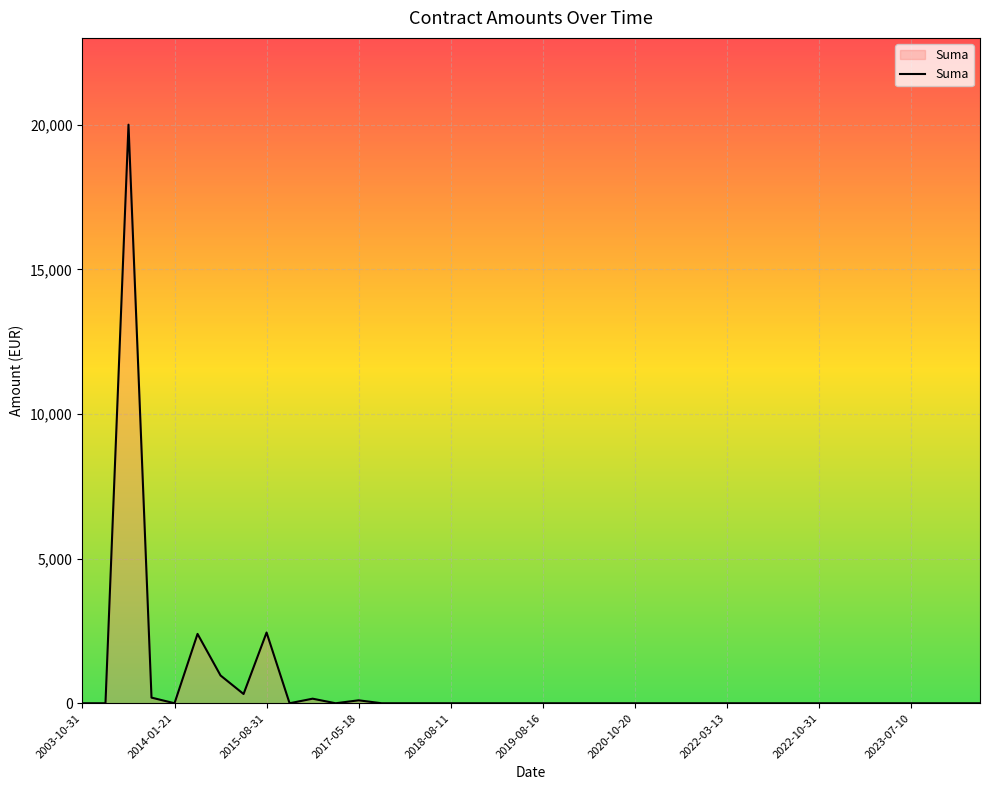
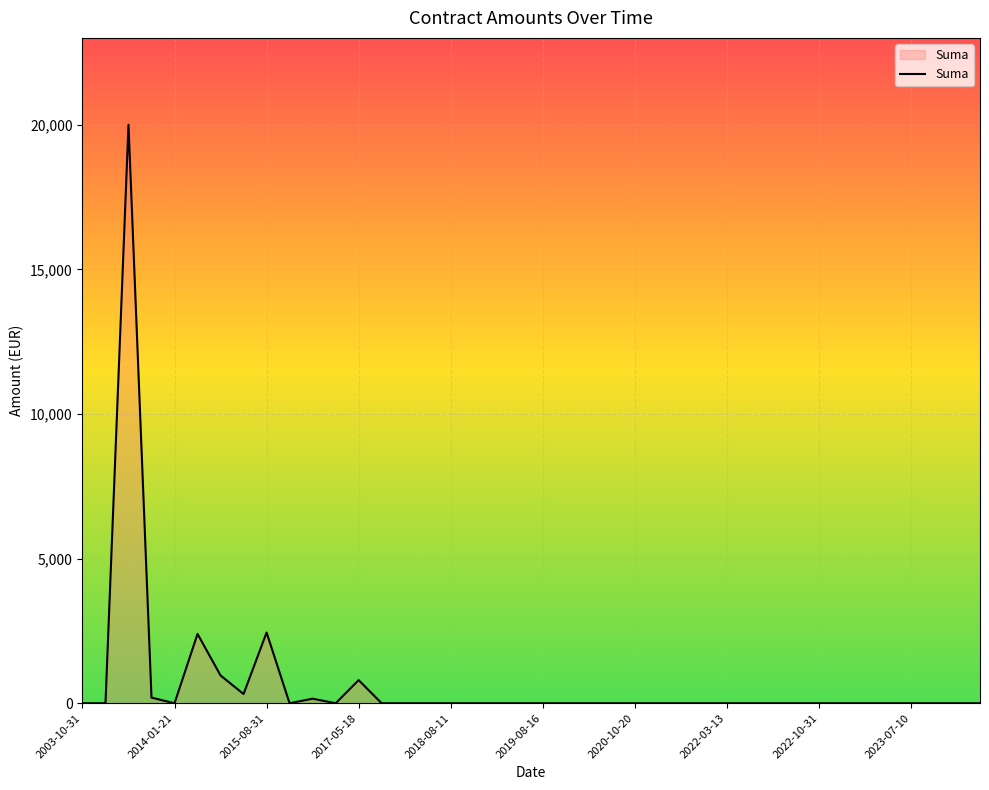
2017-05-18: 100 -> 800
